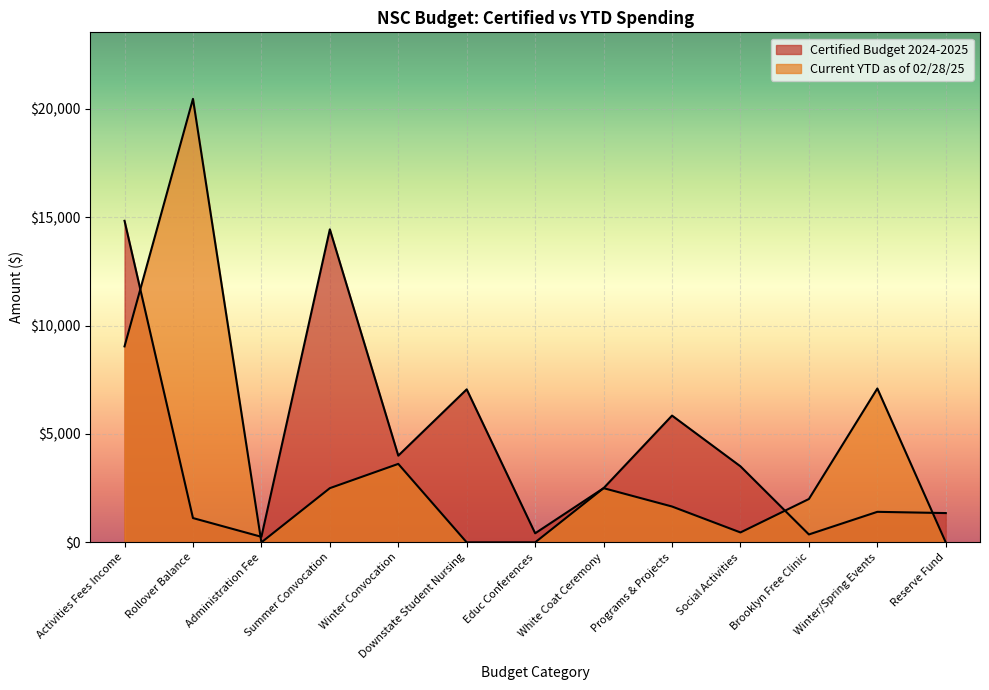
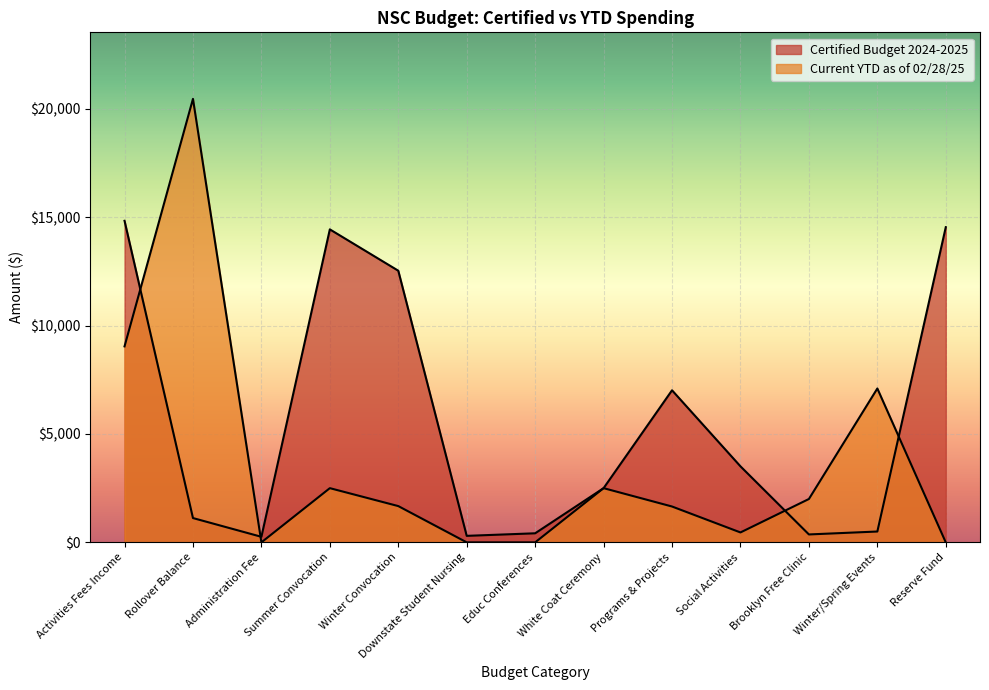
Certified Budget 2024-2025, Winter Convocation: $4,000 -> $12,500
Current YTD as of 02/28/25, Winter Convocation: $3,600 -> $1,700
Certified Budget 2024-2025, Downstate Student Nursing: $7,100 -> $300
Certified Budget 2024-2025, Programs & Projects: $5,800 -> $7,000
Certified Budget 2024-2025, Winter/Spring Events: $1,400 -> $500
Certified Budget 2024-2025, Reserve Fund: $1,400 -> $14,500
